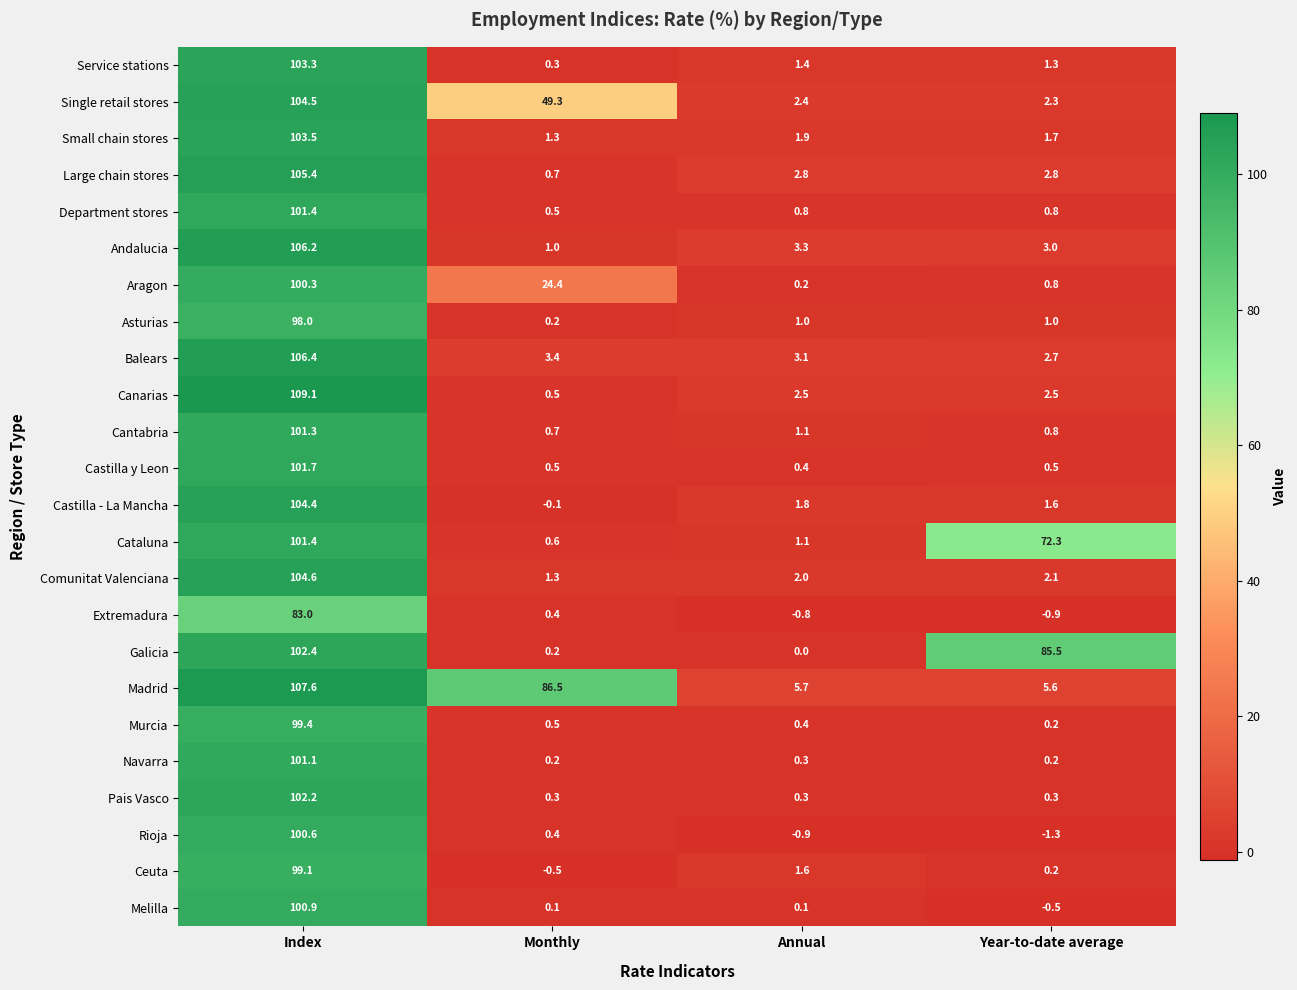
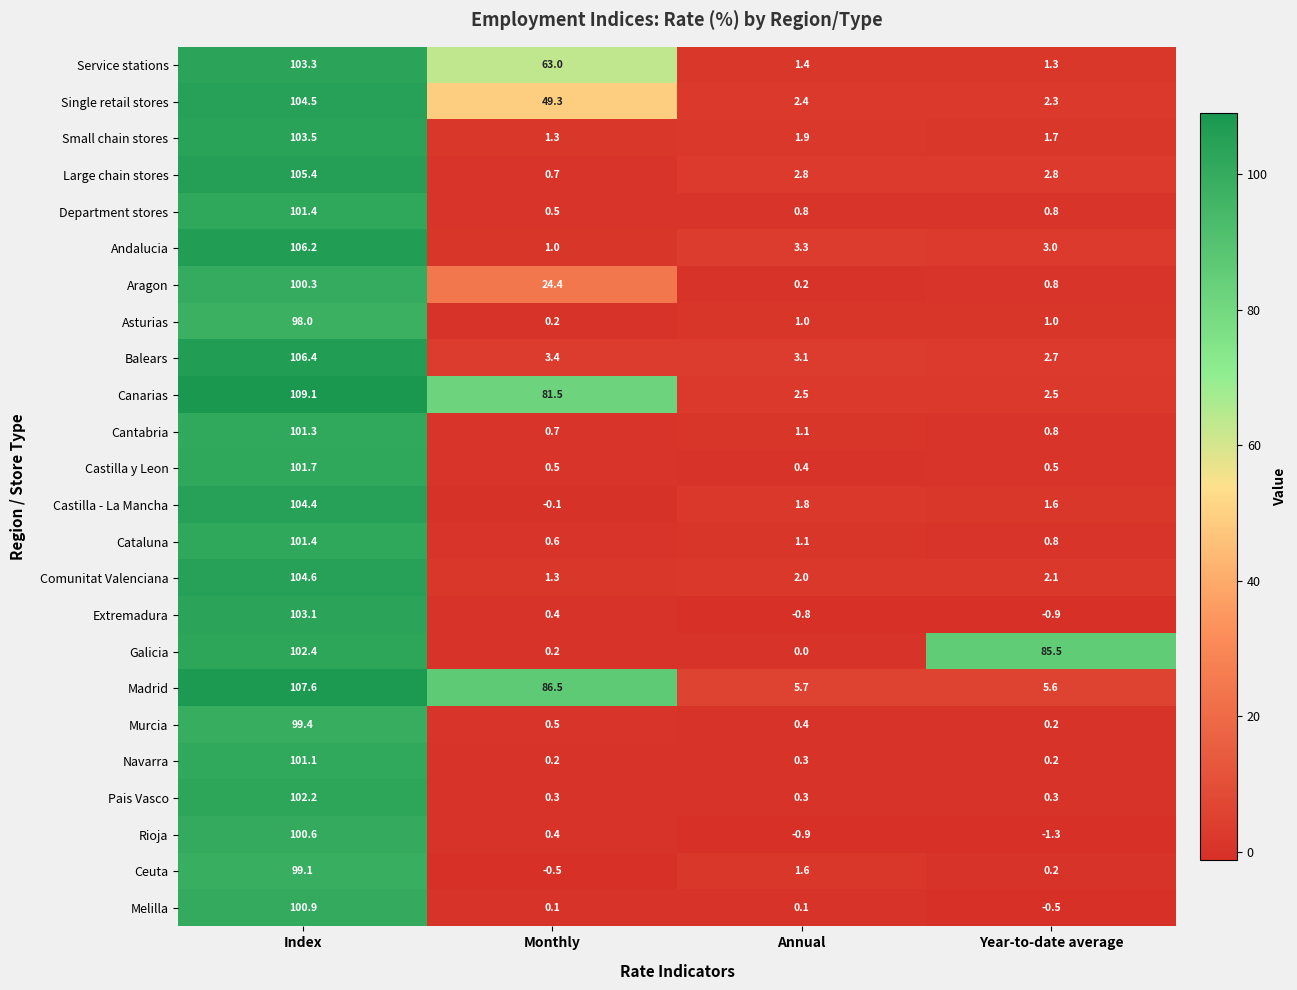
Service stations, Monthly: 0.3 -> 63.0
Canarias, Monthly: 0.5 -> 81.5
Cataluna, Year-to-date average: 72.3 -> 0.8
Extremadura, Index: 83.0 -> 103.1
